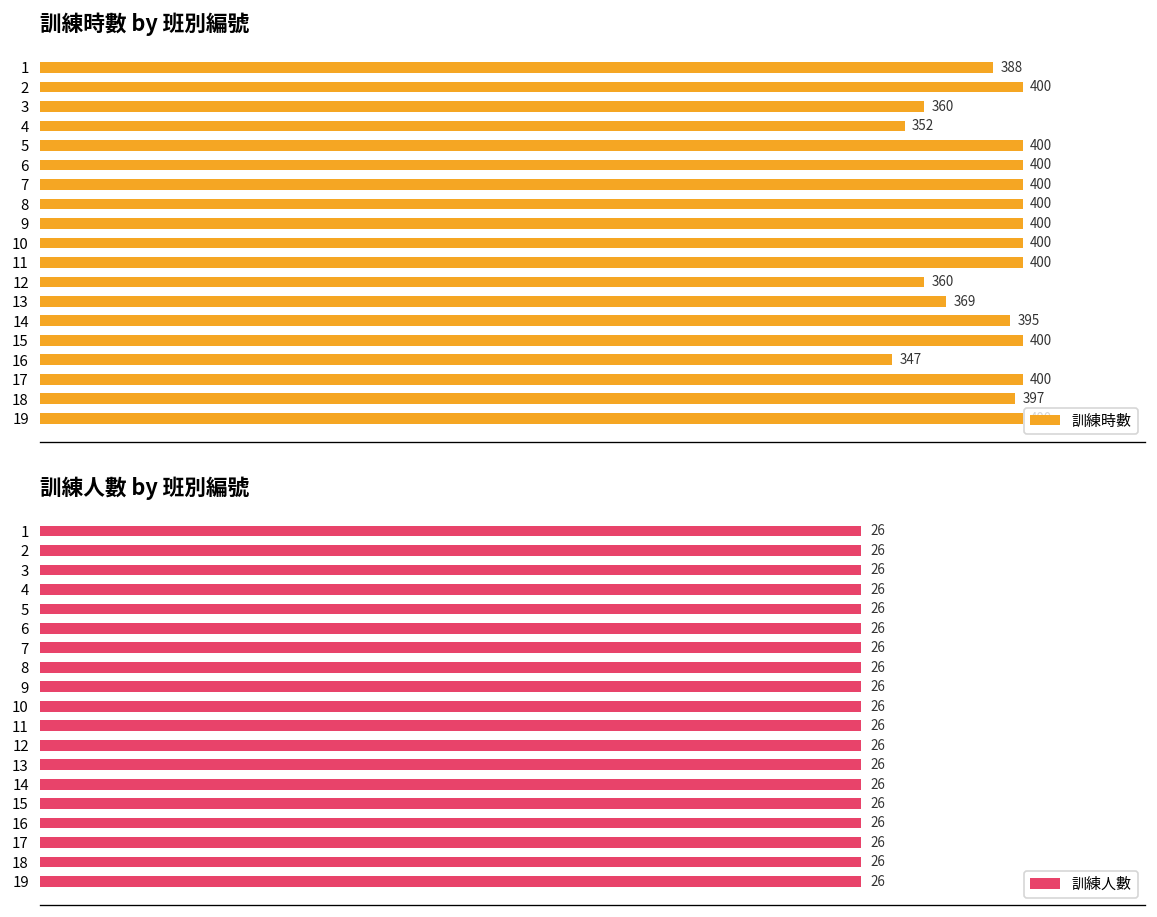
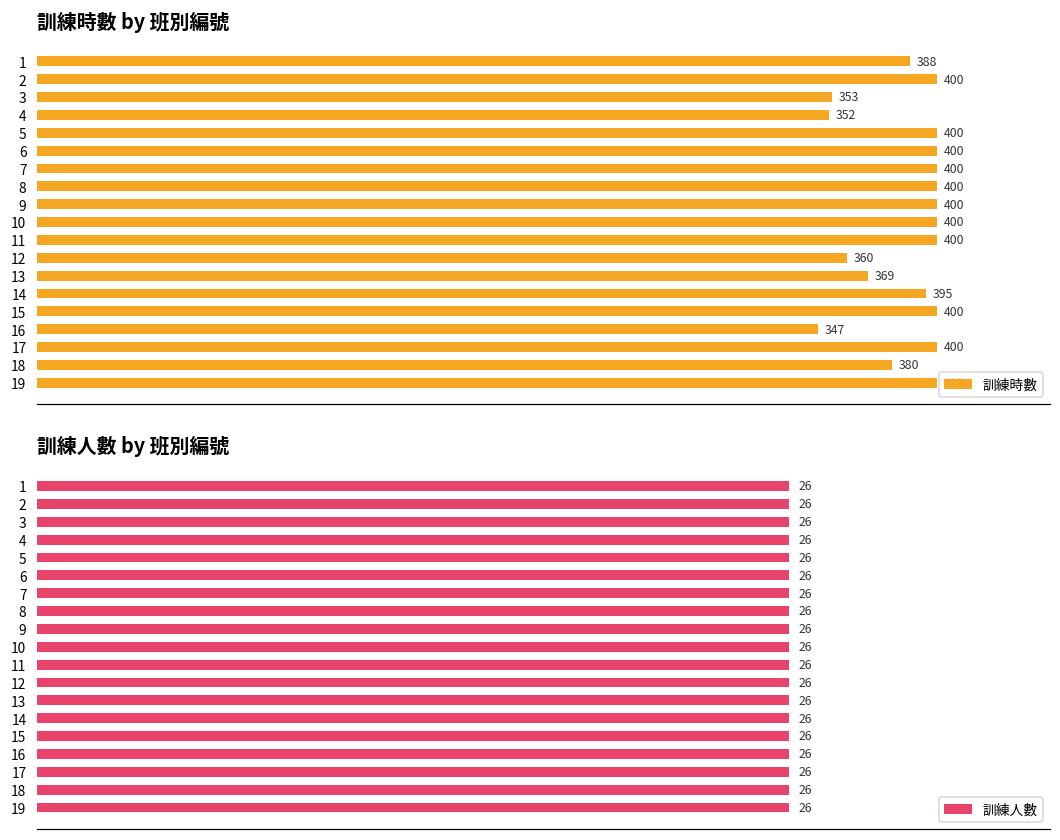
訓練時數 by 班別編號, 3: 360 -> 353
訓練時數 by 班別編號, 18: 397 -> 380
